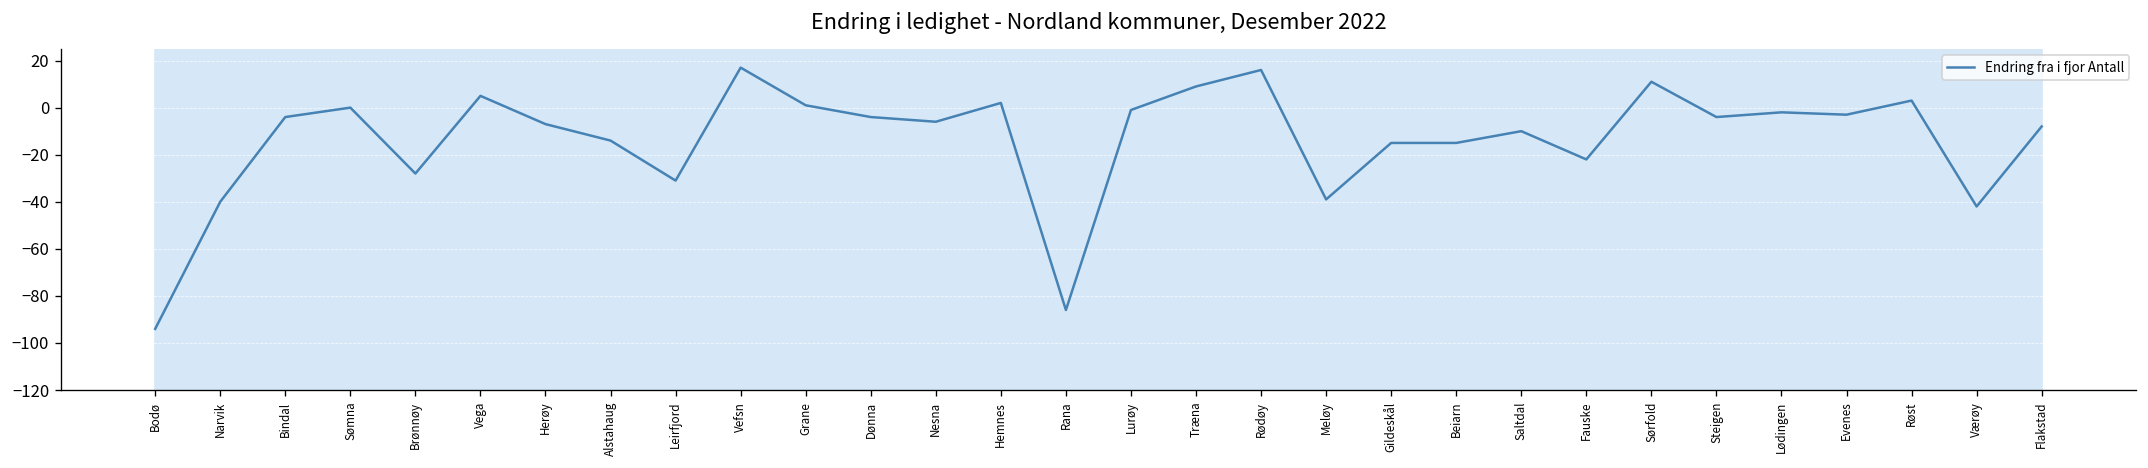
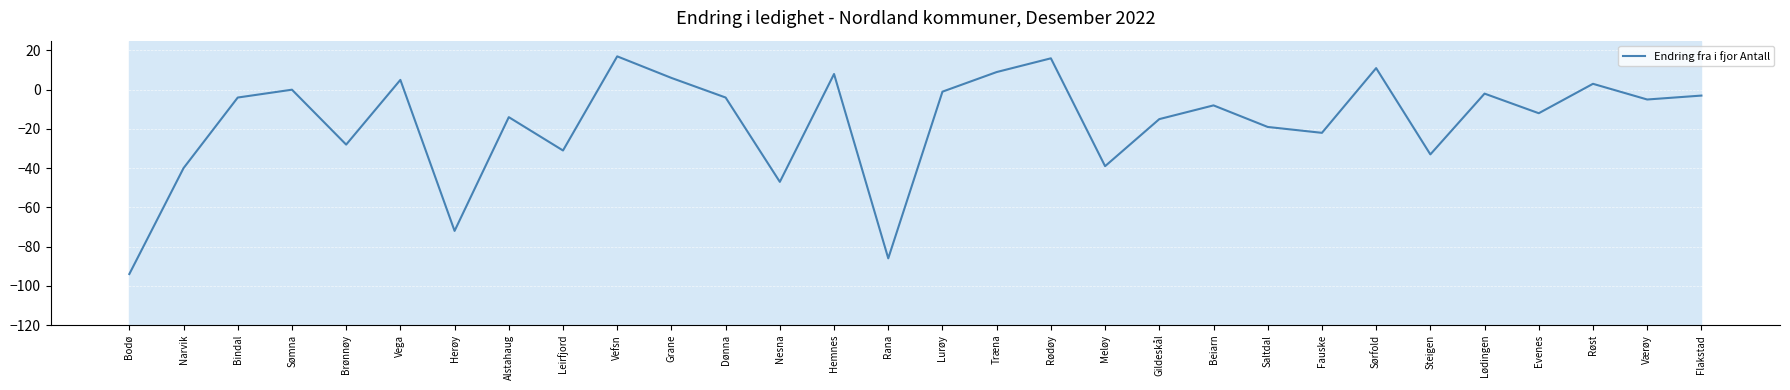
Herøy: -7 -> -72
Grane: 1 -> 6
Nesna: -6 -> -47
Hemnes: 2 -> 8
Beiarn: -15 -> -8
Saltdal: -10 -> -19
Steigen: -4 -> -33
Evenes: -3 -> -12
Værøy: -42 -> -5
Flakstad: -8 -> -3
